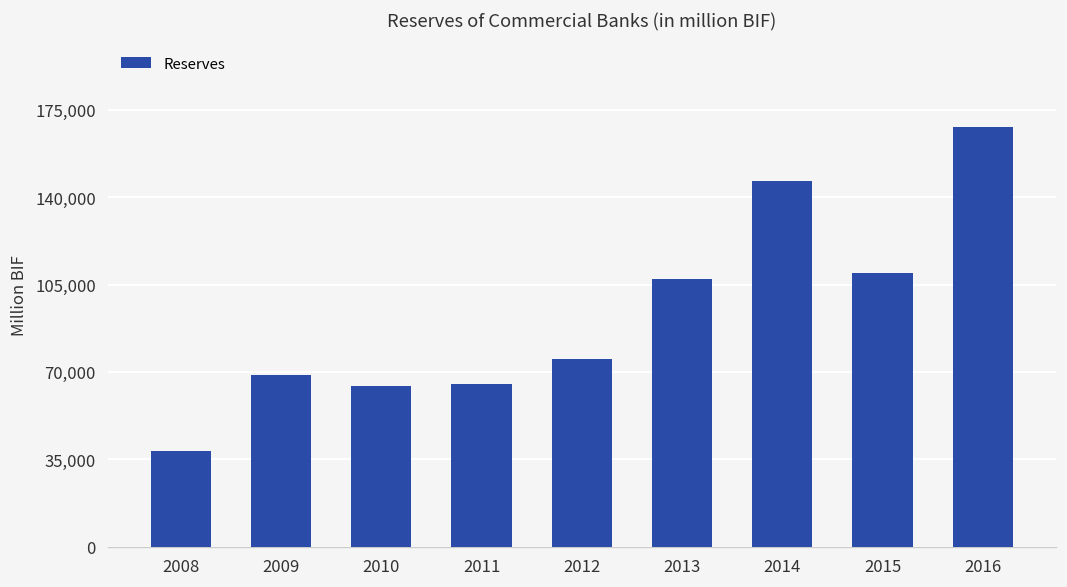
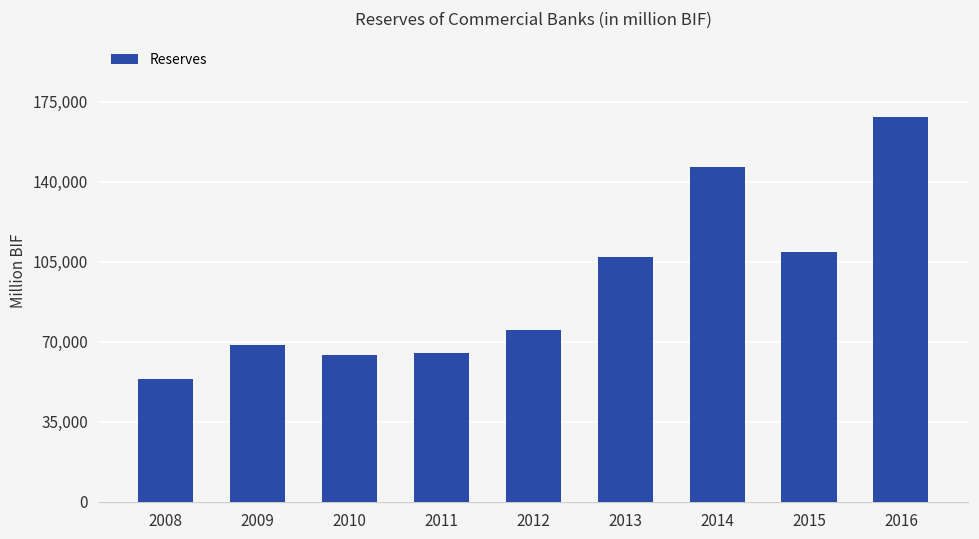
2008: 38,000 -> 54,000
